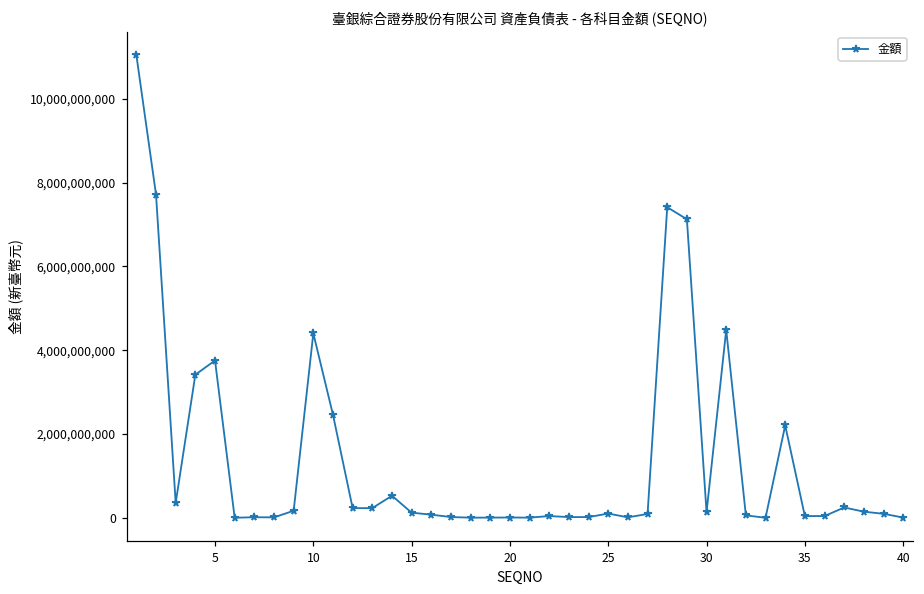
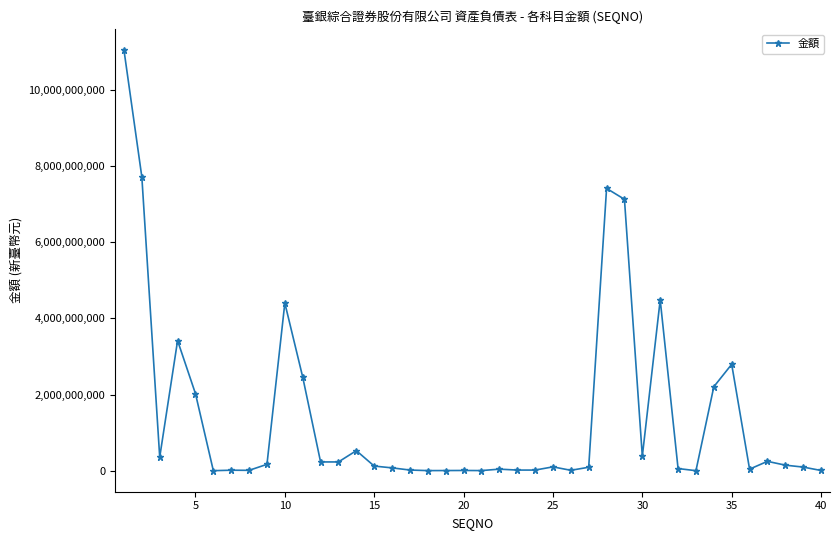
5: 3,800,000,000 -> 2,000,000,000
30: 100,000,000 -> 400,000,000
35: 0 -> 2,800,000,000
